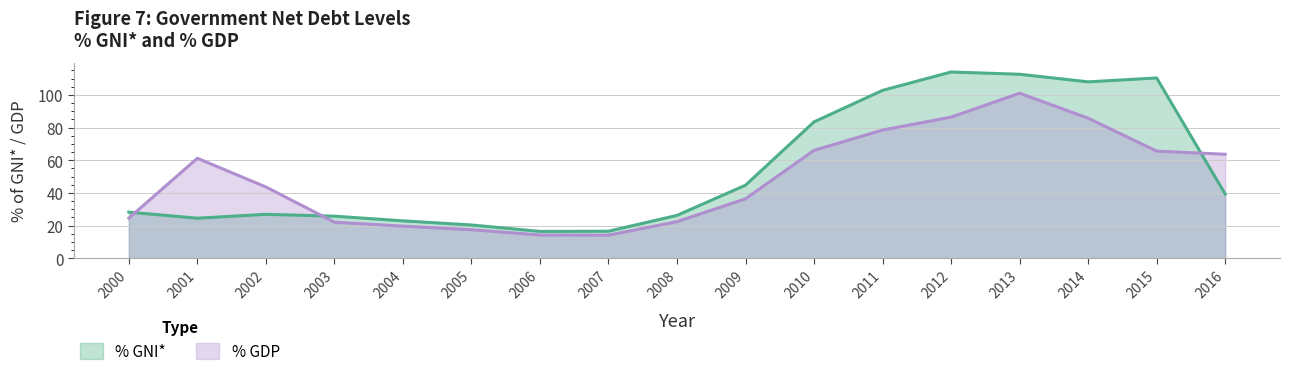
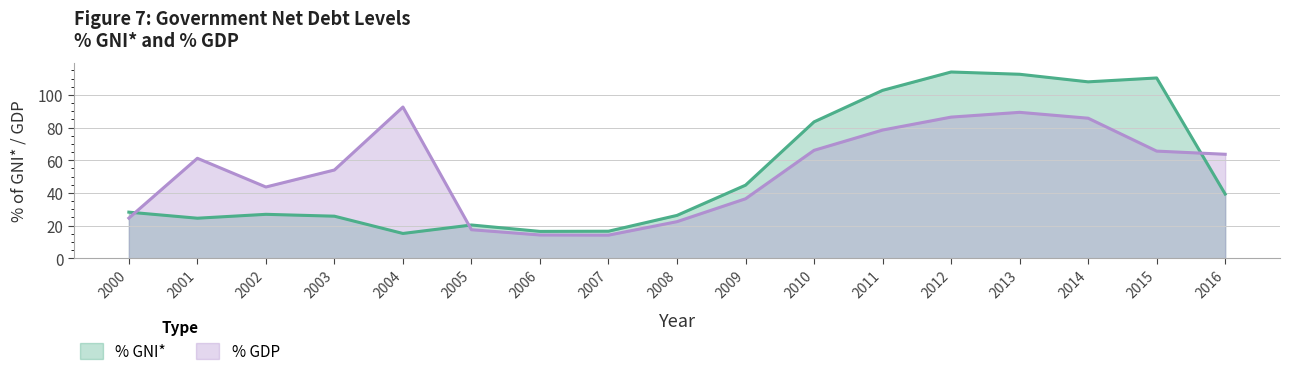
% GDP, 2003: 22 -> 54
% GNI*, 2004: 23 -> 15
% GDP, 2004: 20 -> 93
% GDP, 2013: 101 -> 89
